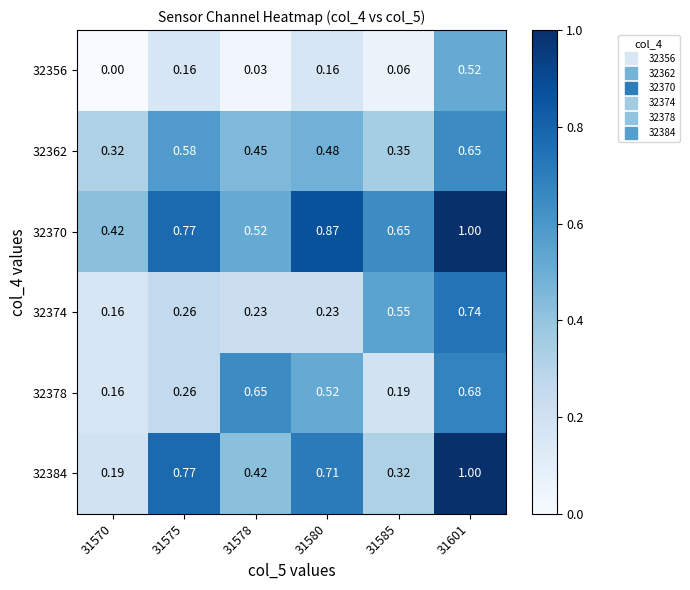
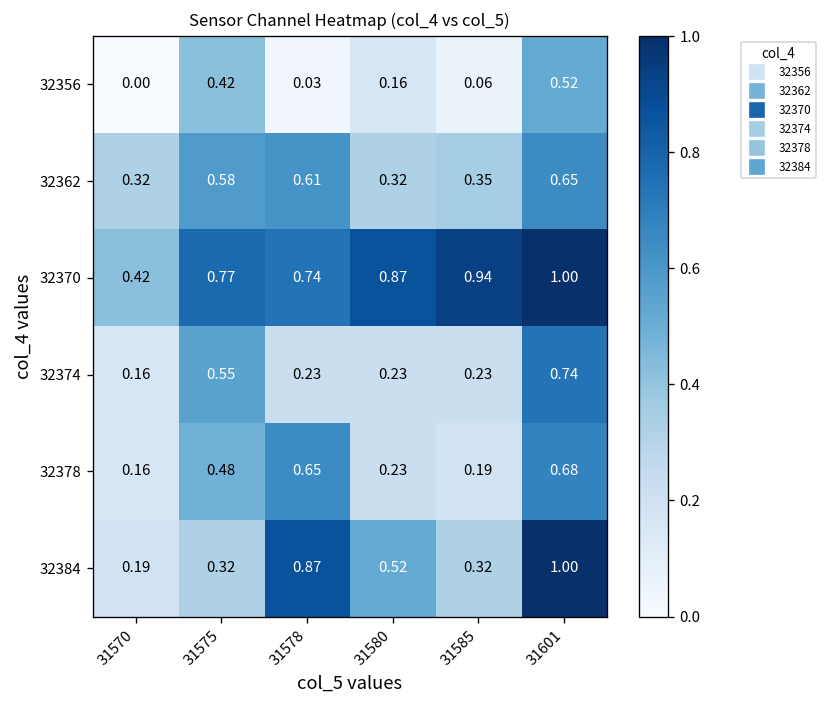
32356, 31575: 0.16 -> 0.42
32362, 31578: 0.45 -> 0.61
32362, 31580: 0.48 -> 0.32
32370, 31578: 0.52 -> 0.74
32370, 31585: 0.65 -> 0.94
32374, 31575: 0.26 -> 0.55
32374, 31585: 0.55 -> 0.23
32378, 31575: 0.26 -> 0.48
32378, 31580: 0.52 -> 0.23
32384, 31575: 0.77 -> 0.32
32384, 31578: 0.42 -> 0.87
32384, 31580: 0.71 -> 0.52
